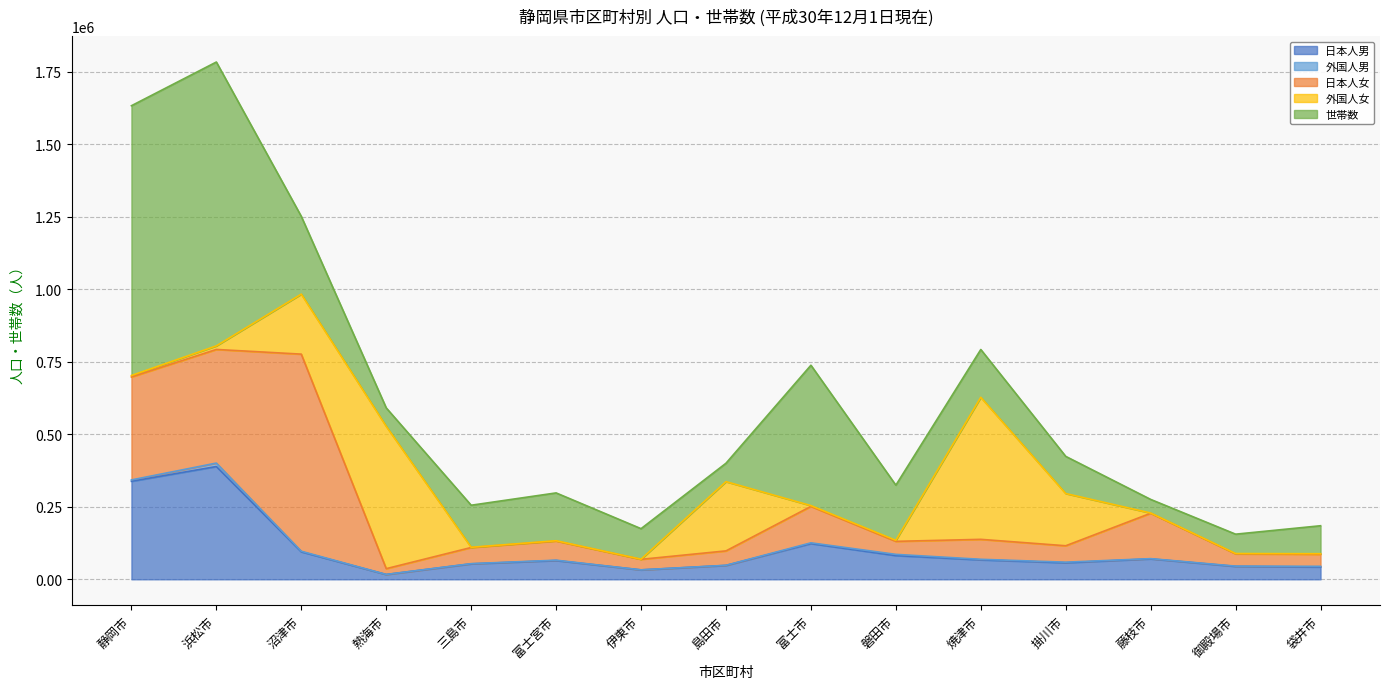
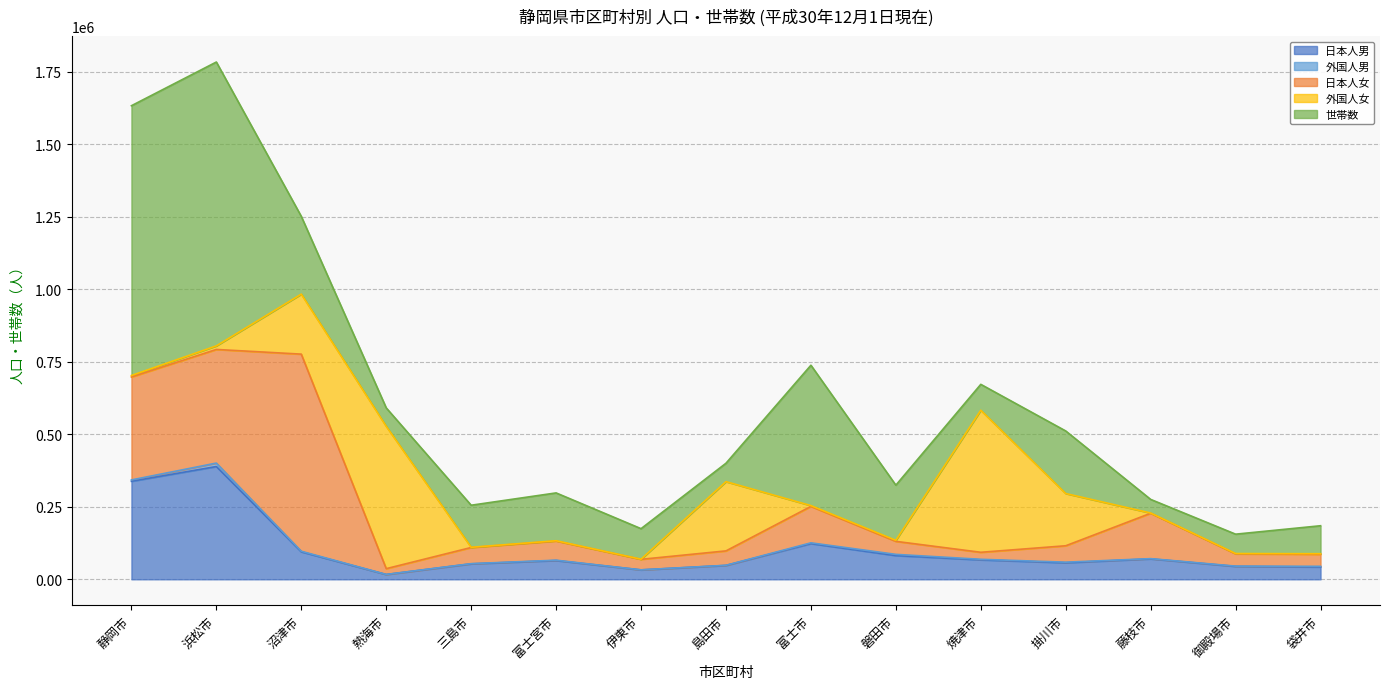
日本人女, 焼津市: 70000 -> 20000
世帯数, 焼津市: 160000 -> 90000
世帯数, 掛川市: 130000 -> 220000
